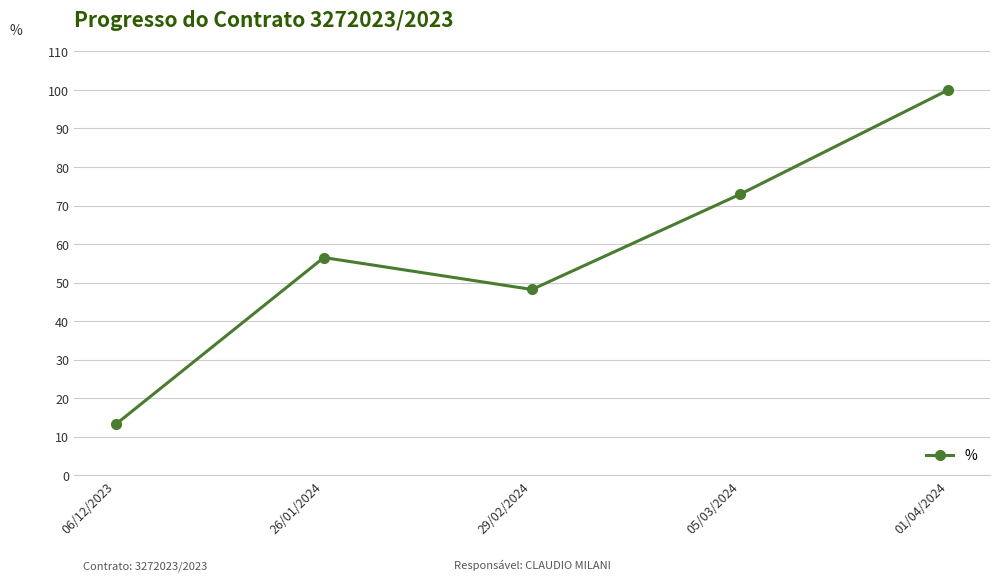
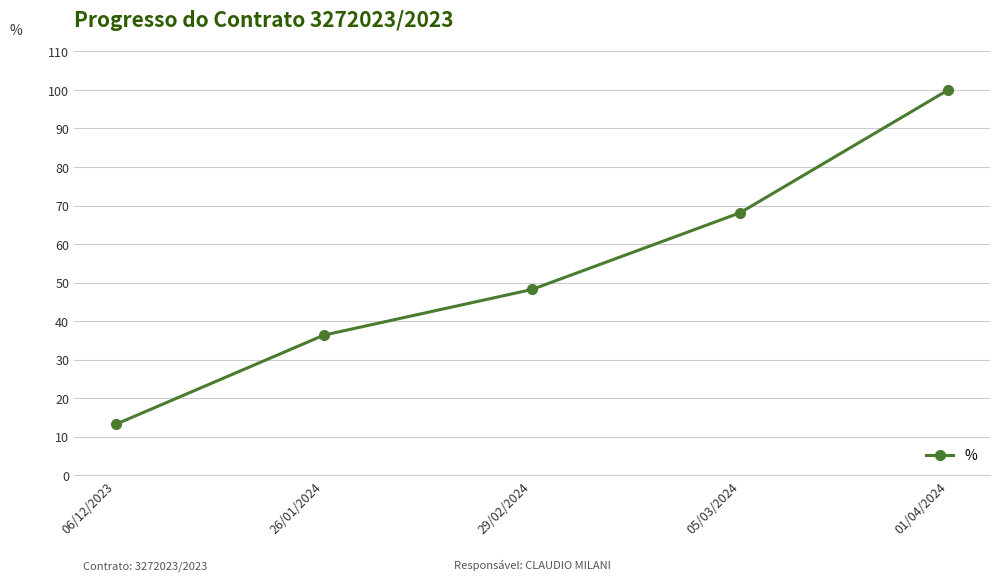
26/01/2024: 57 -> 36
05/03/2024: 73 -> 68
